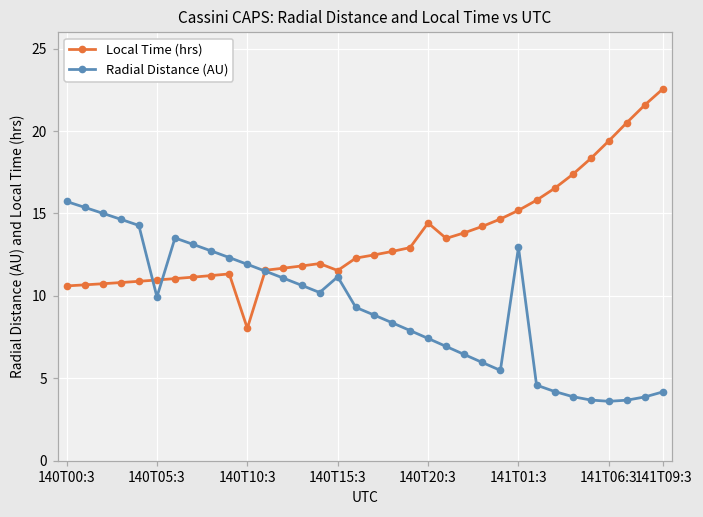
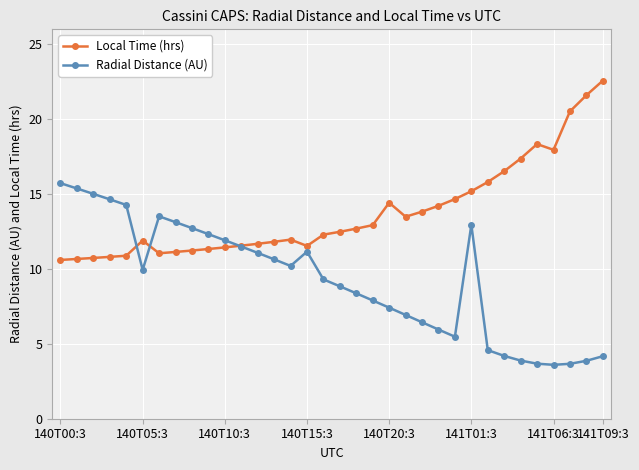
Local Time (hrs), 140T05:3: 11.0 -> 11.9
Local Time (hrs), 140T10:3: 8.0 -> 11.4
Local Time (hrs), 141T06:3: 19.4 -> 18.0
